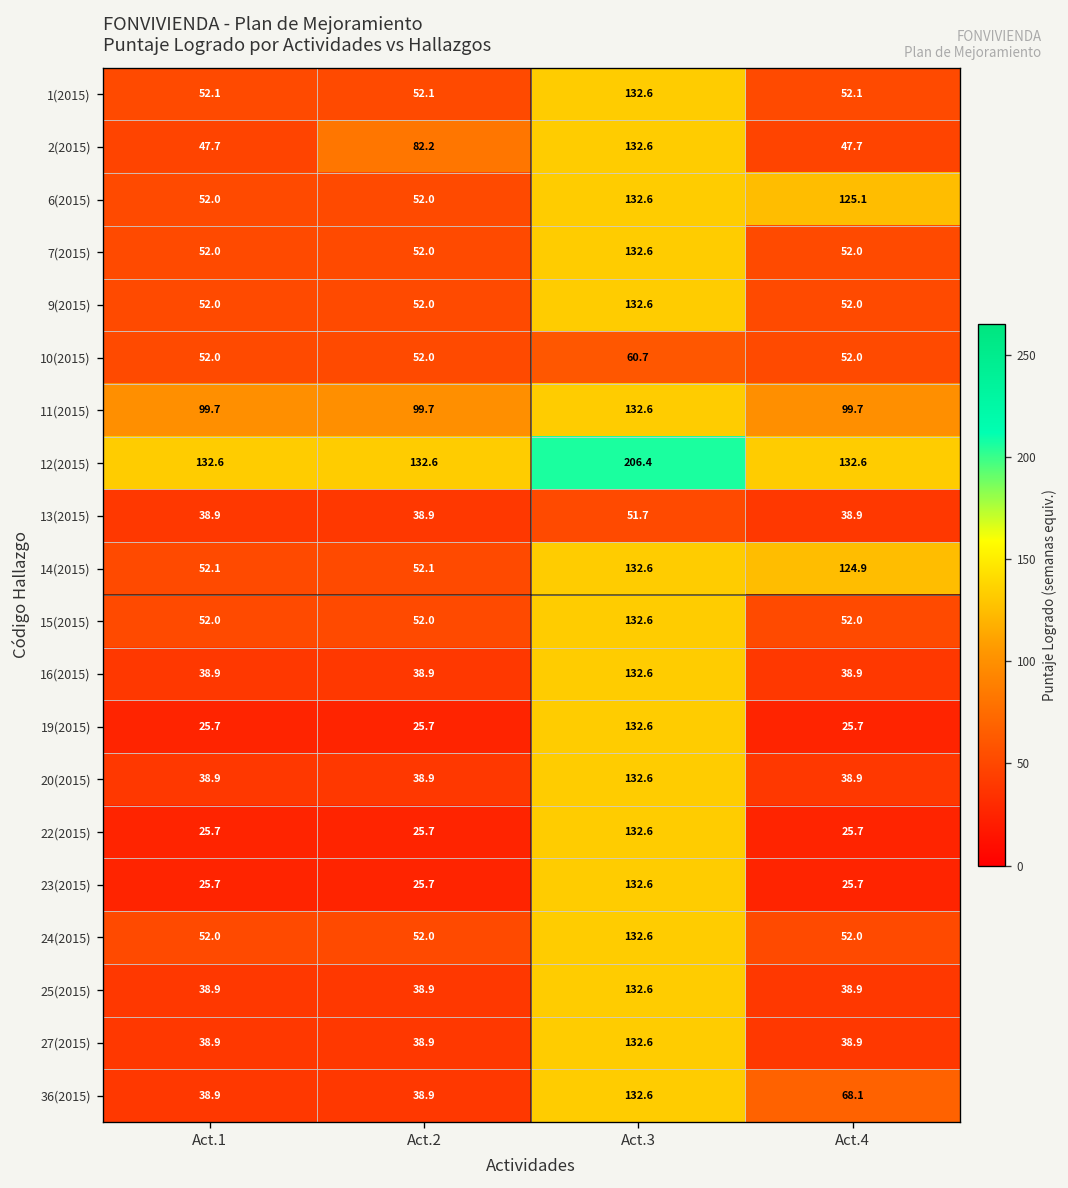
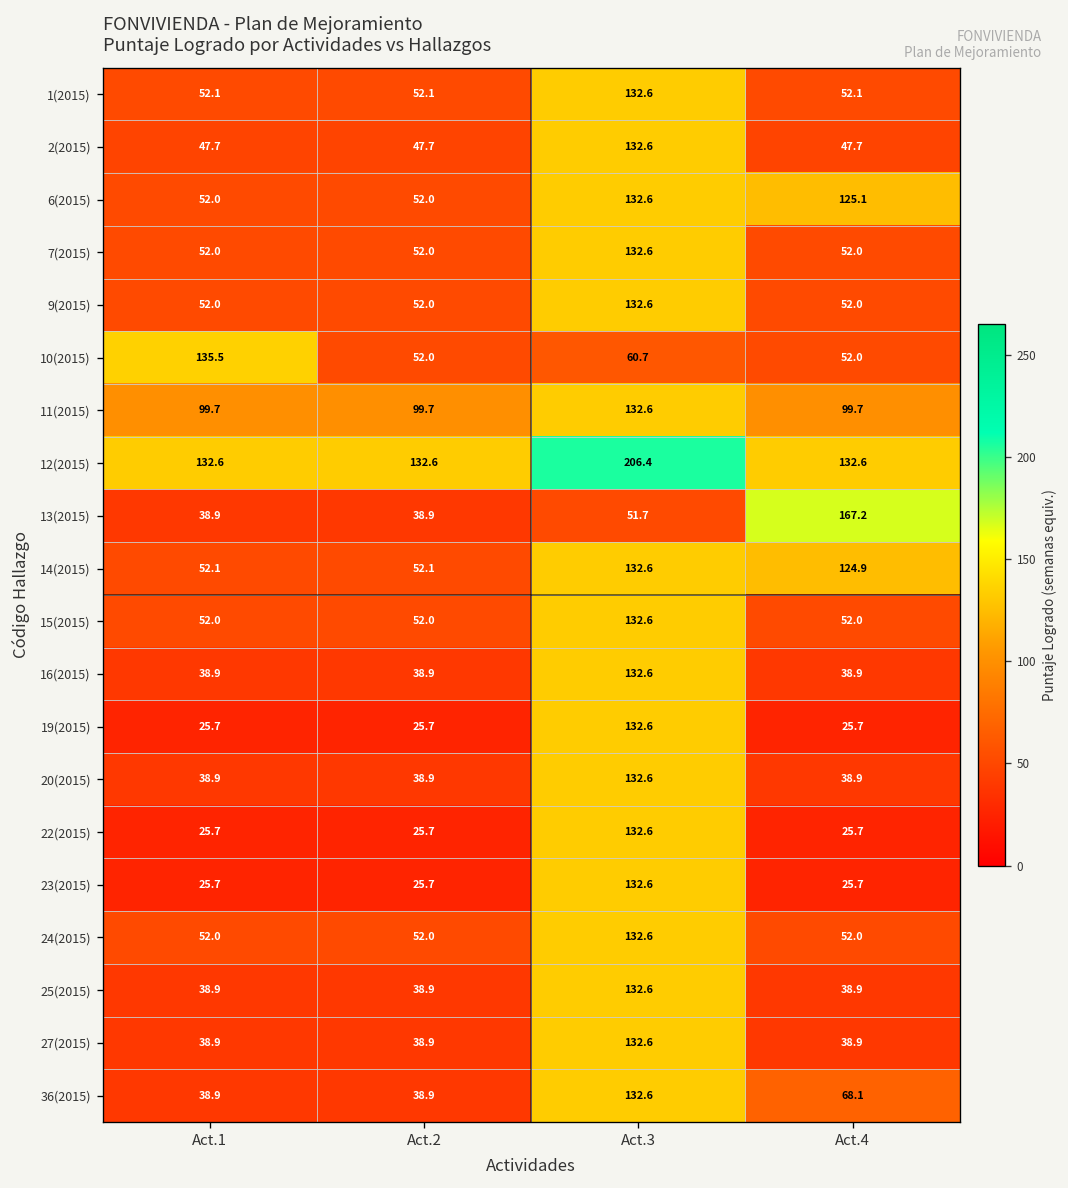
2(2015), Act.2: 82.2 -> 47.7
10(2015), Act.1: 52.0 -> 135.5
13(2015), Act.4: 38.9 -> 167.2
